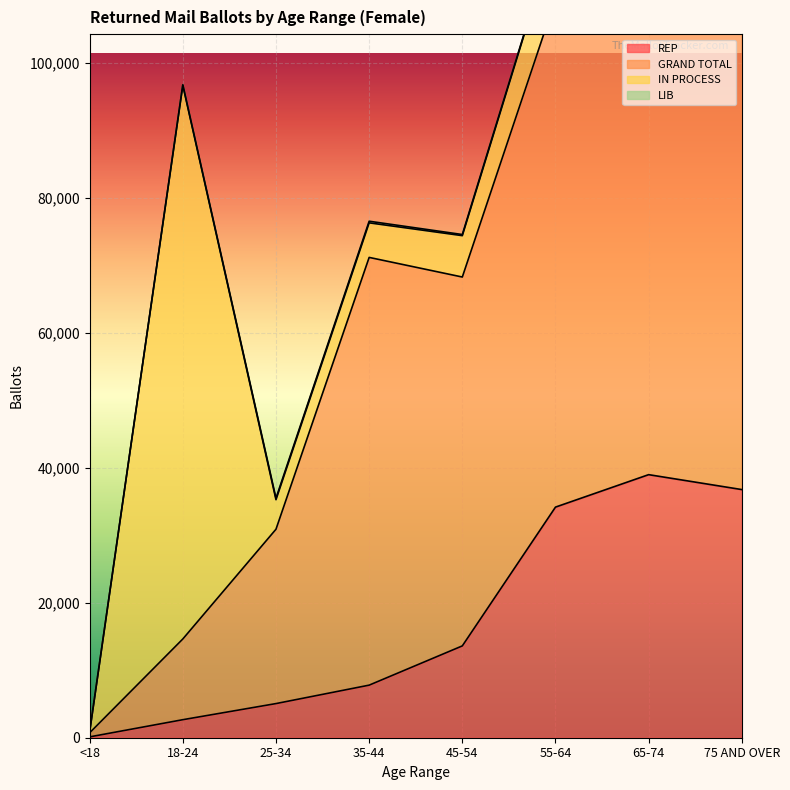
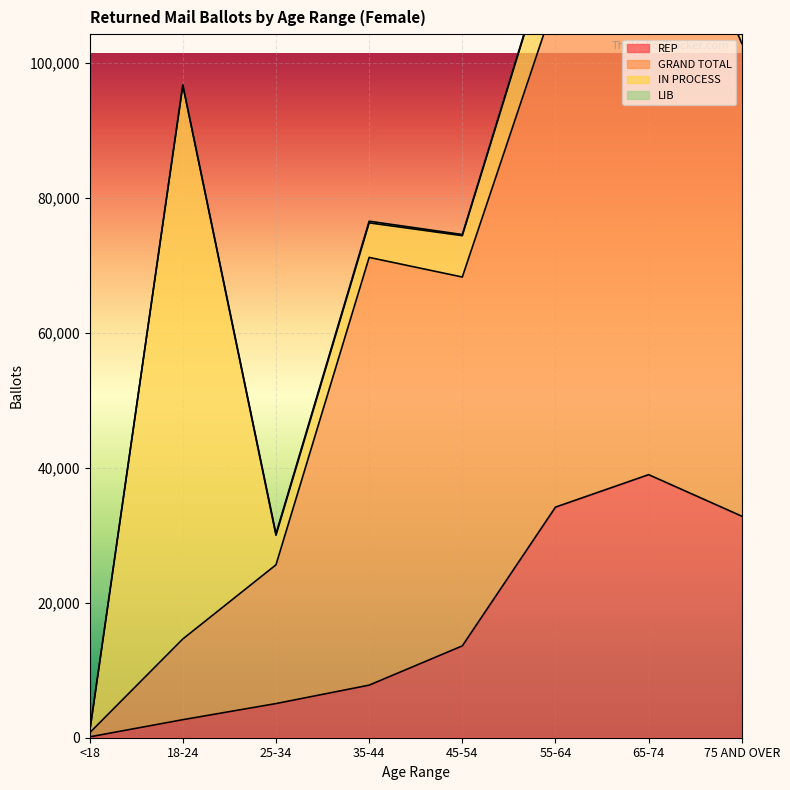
GRAND TOTAL, 25-34: 26,000 -> 21,000
REP, 75 AND OVER: 37,000 -> 33,000
